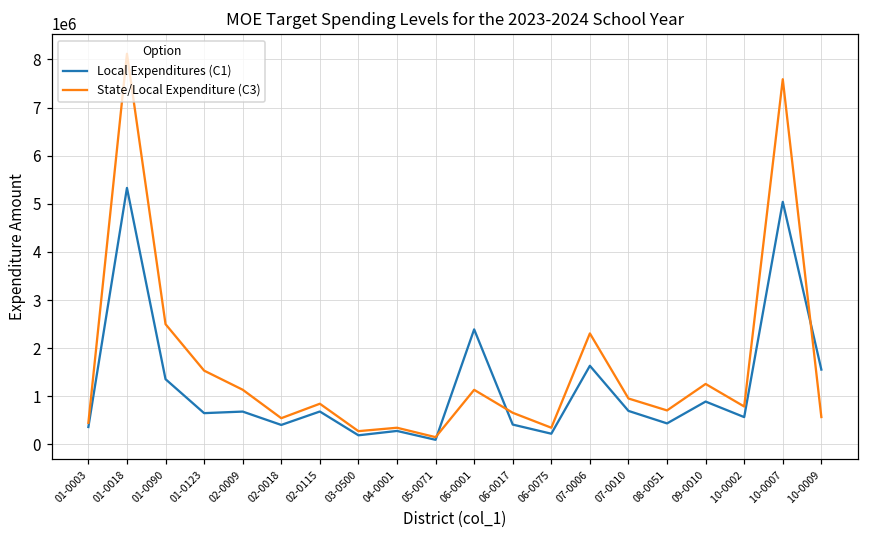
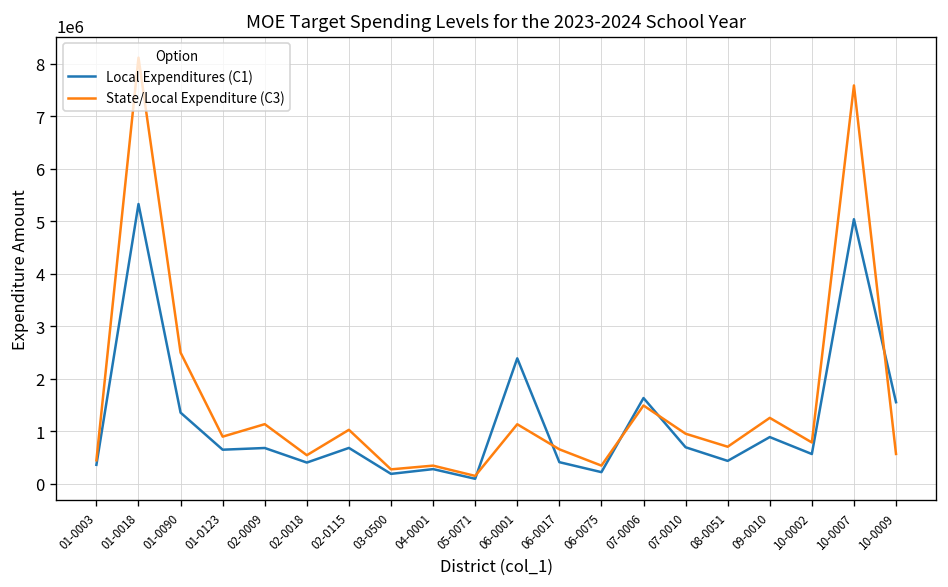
State/Local Expenditure (C3), 01-0123: 1500000 -> 900000
State/Local Expenditure (C3), 02-0115: 800000 -> 1000000
State/Local Expenditure (C3), 07-0006: 2300000 -> 1500000
